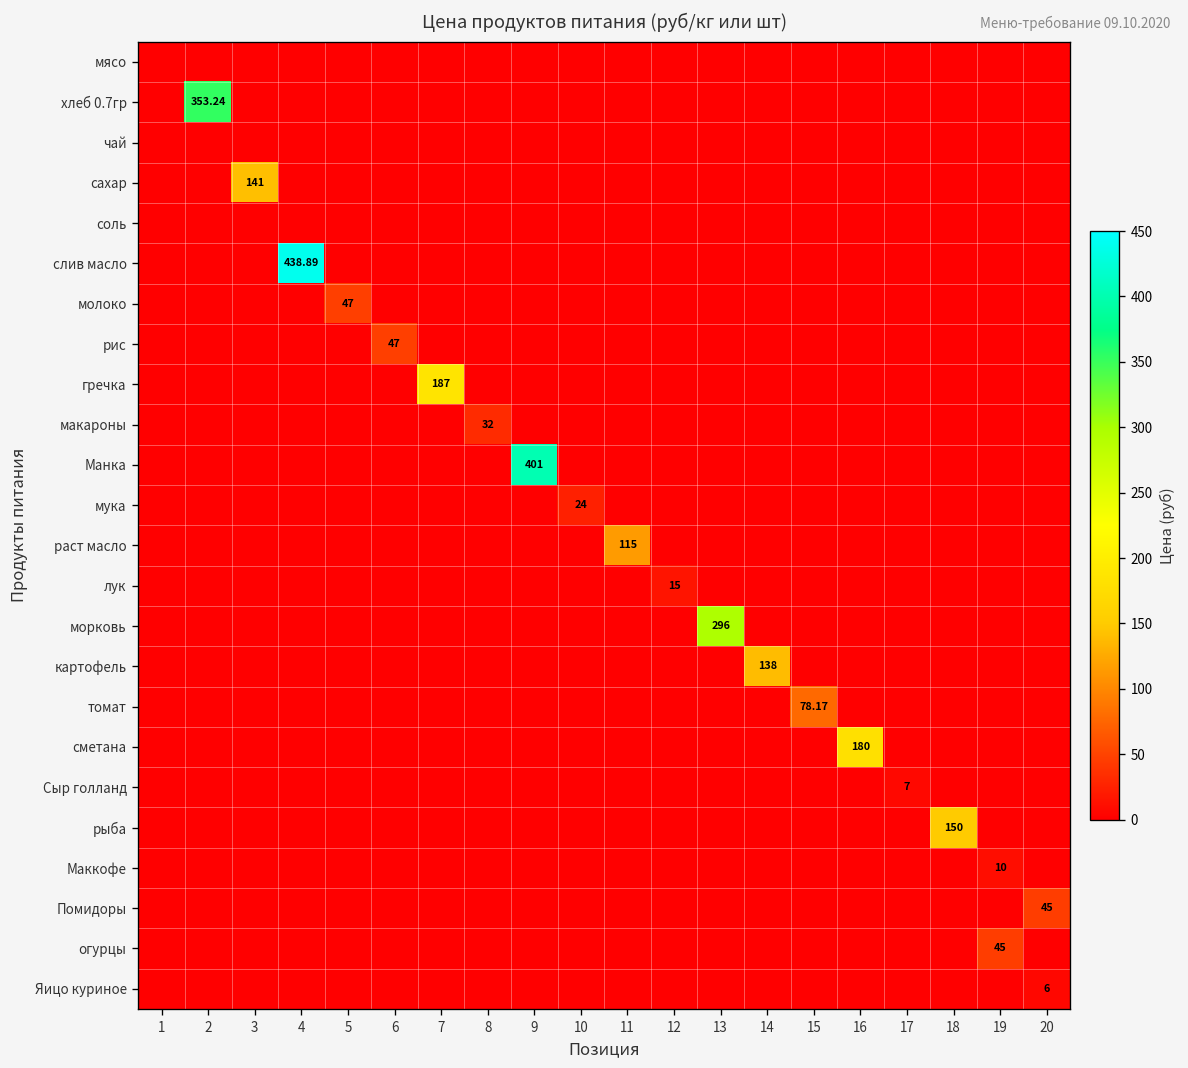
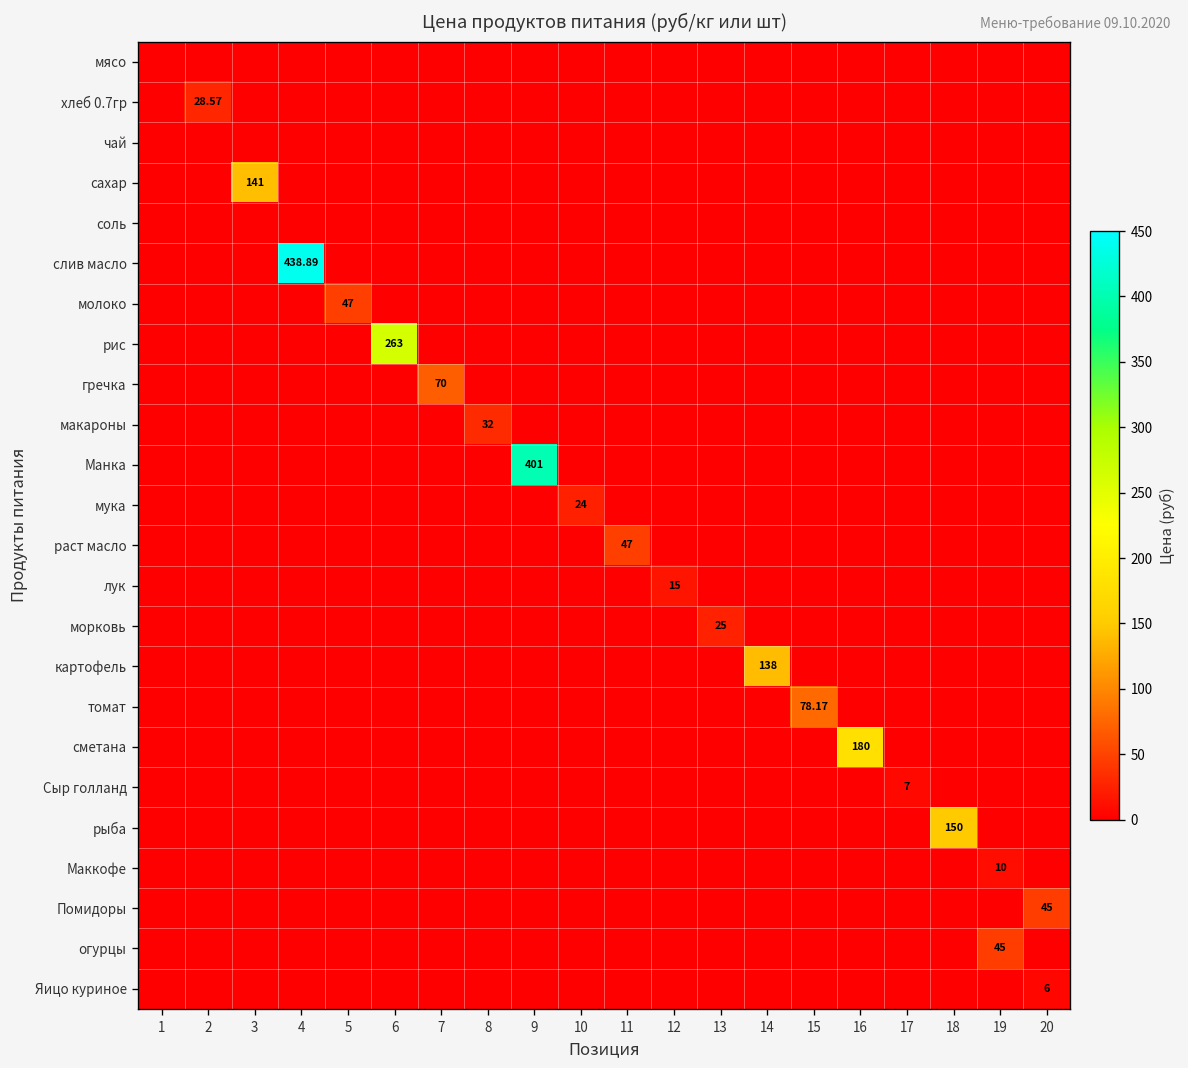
хлеб 0.7гр, 2: 353.24 -> 28.57
рис, 6: 47 -> 263
гречка, 7: 187 -> 70
раст масло, 11: 115 -> 47
морковь, 13: 296 -> 25
